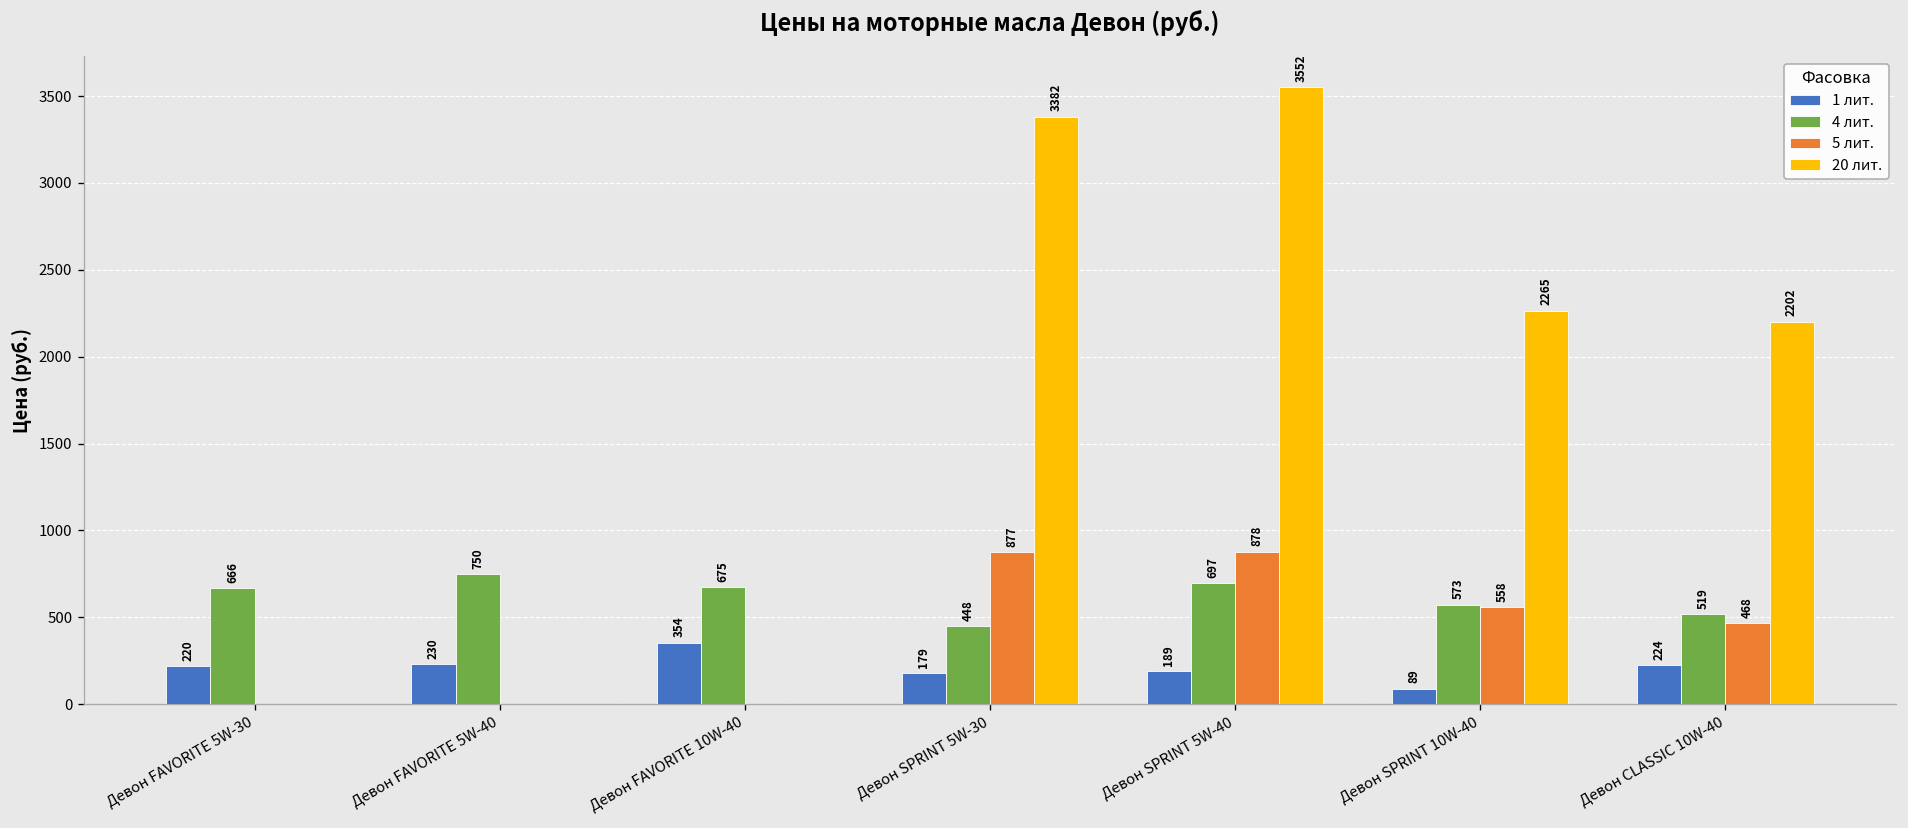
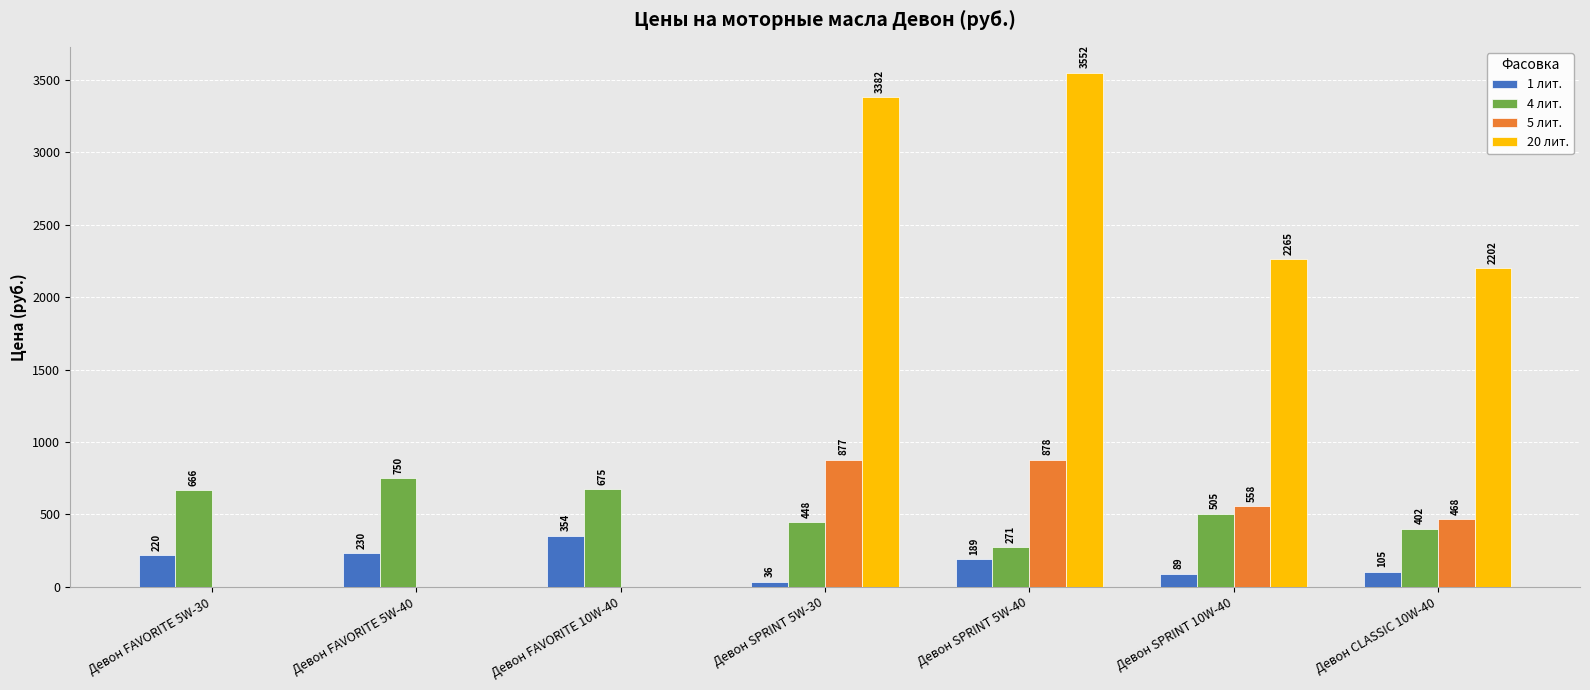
1 лит., Девон SPRINT 5W-30: 179 -> 36
4 лит., Девон SPRINT 5W-40: 697 -> 271
4 лит., Девон SPRINT 10W-40: 573 -> 505
1 лит., Девон CLASSIC 10W-40: 224 -> 105
4 лит., Девон CLASSIC 10W-40: 519 -> 402
